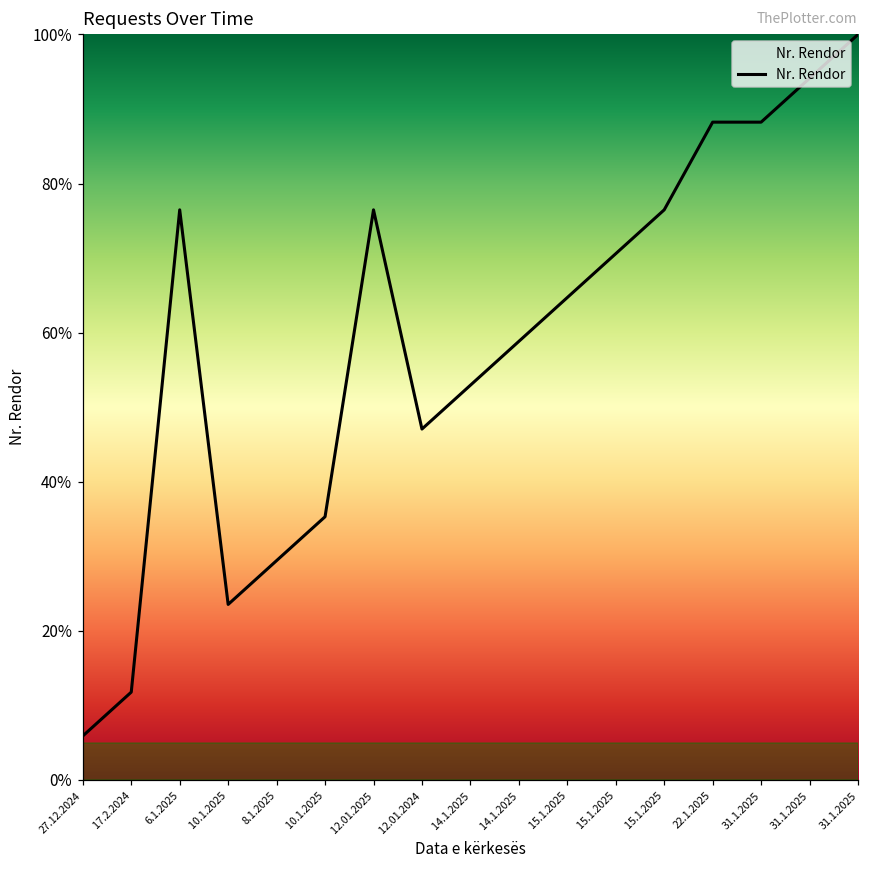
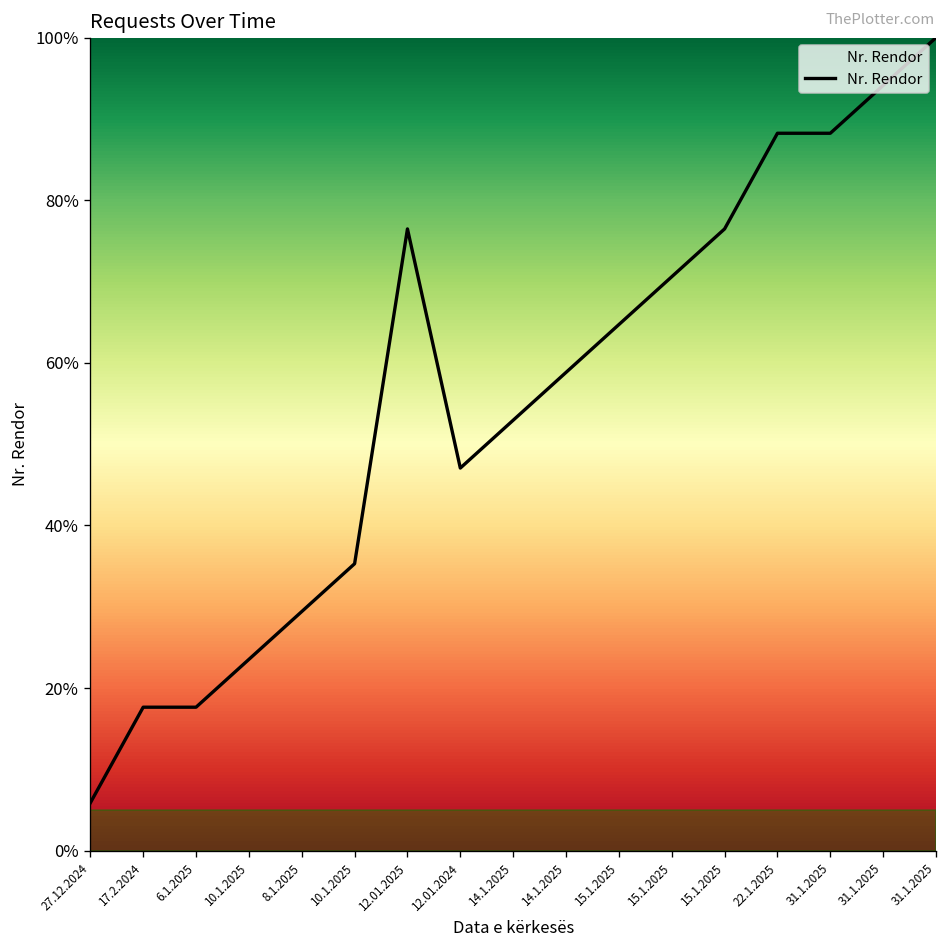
17.2.2024: 12% -> 18%
6.1.2025: 76% -> 18%
